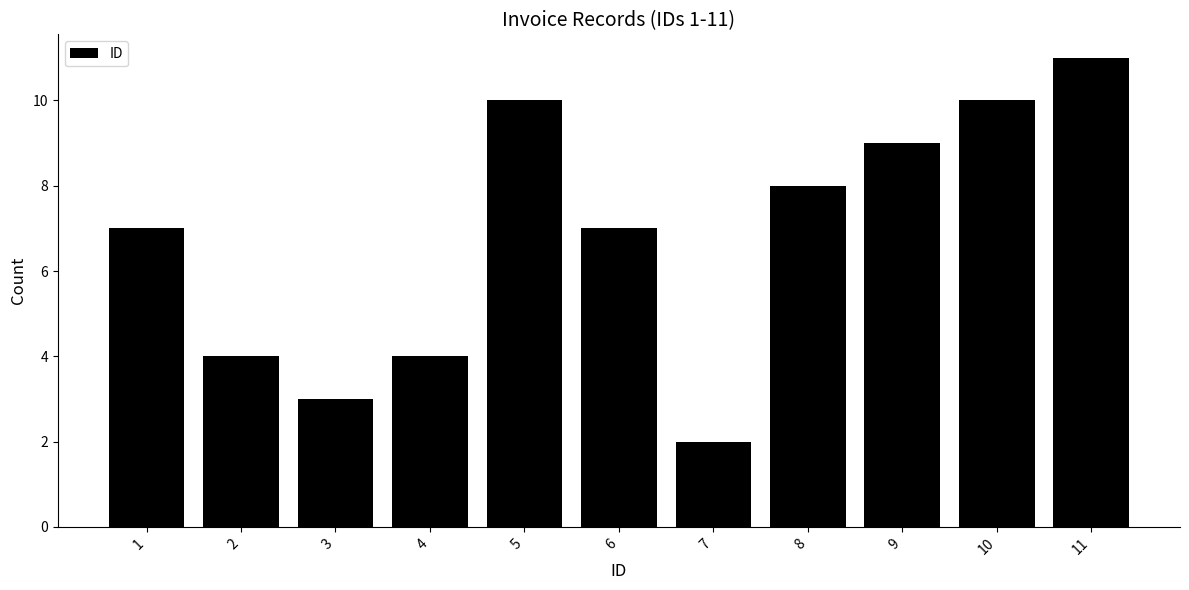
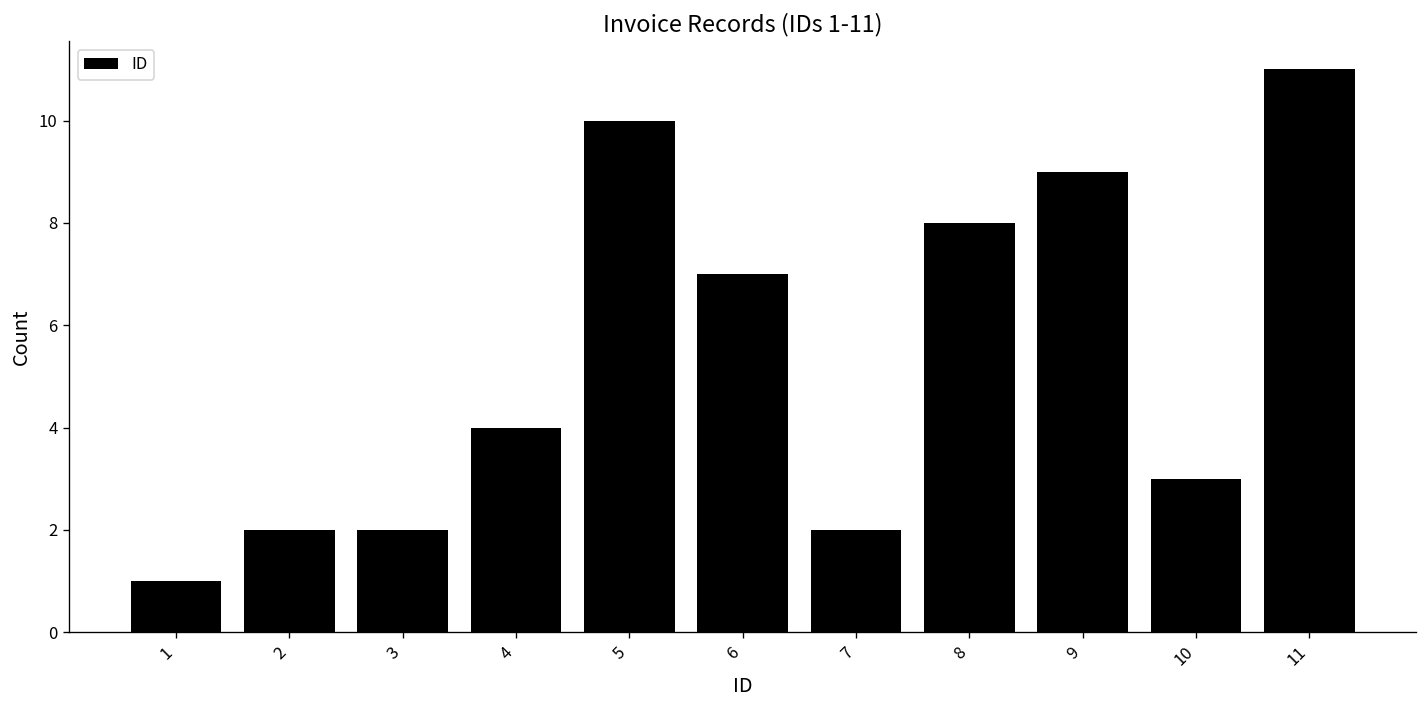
1: 7 -> 1
2: 4 -> 2
3: 3 -> 2
10: 10 -> 3
